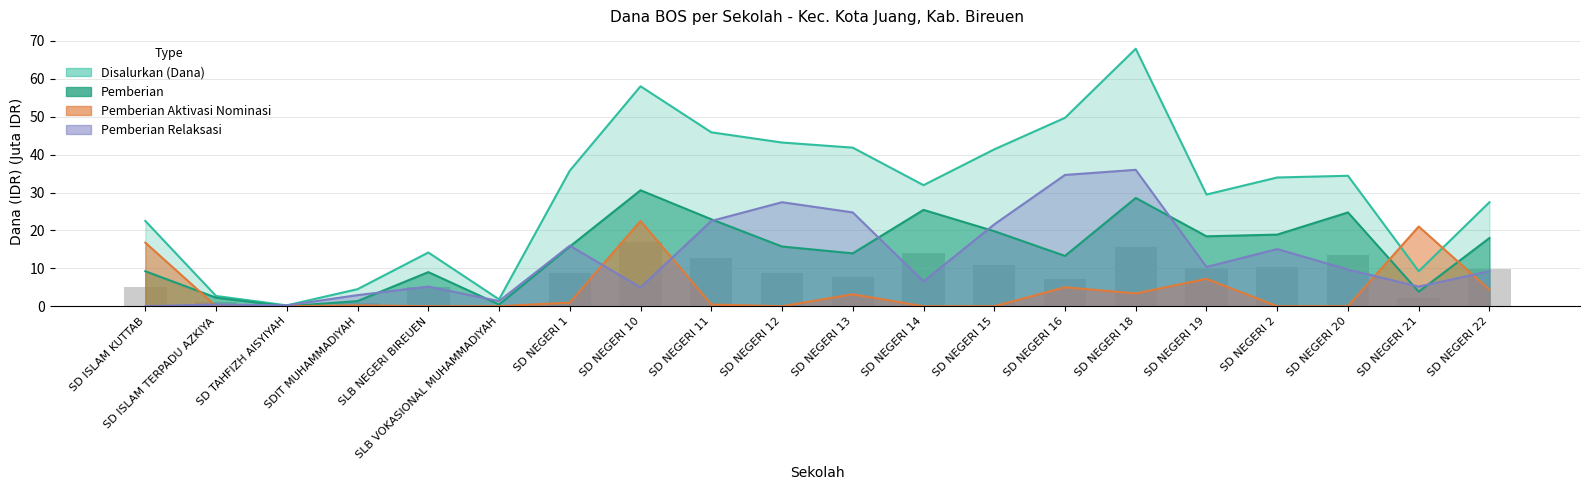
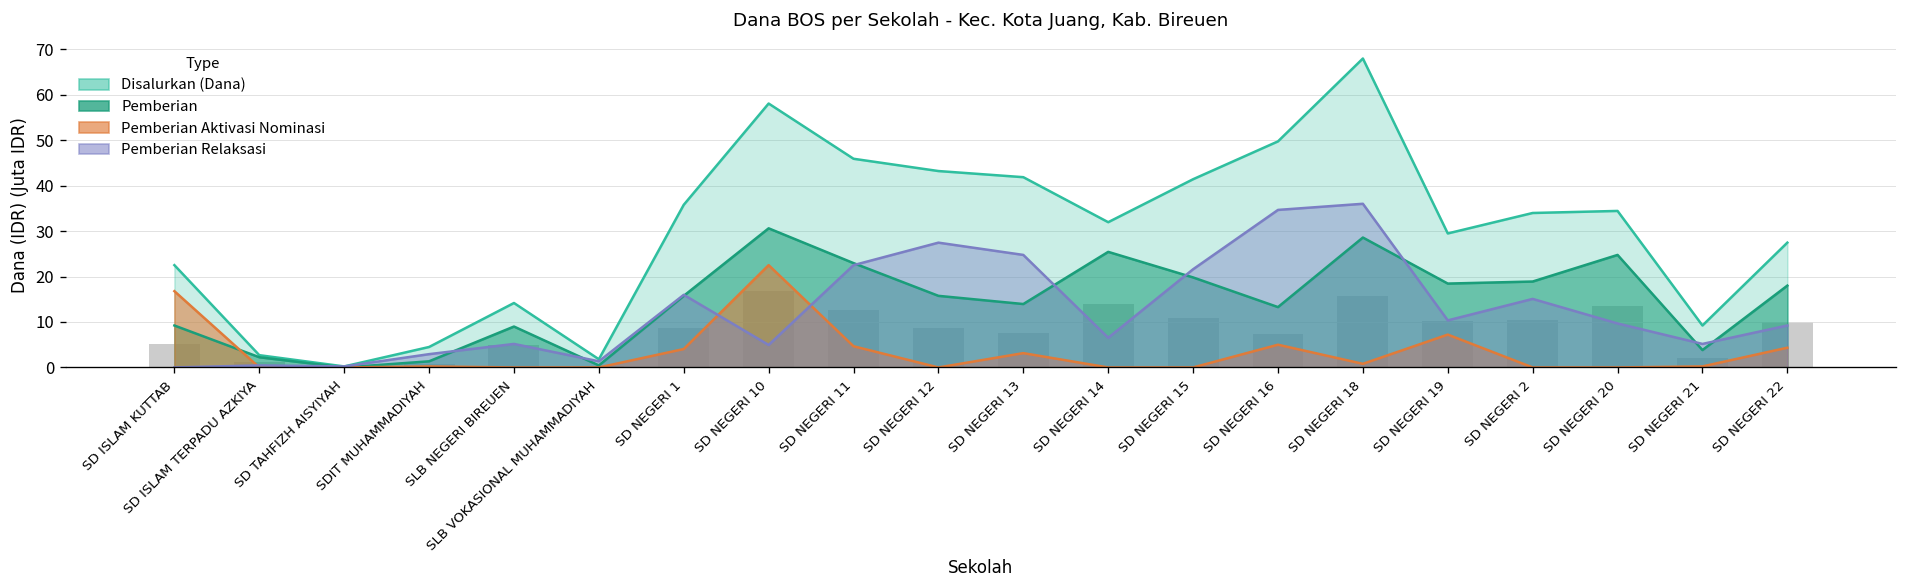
Pemberian Aktivasi Nominasi, SD NEGERI 1: 1 -> 4
Pemberian Aktivasi Nominasi, SD NEGERI 11: 0 -> 5
Pemberian Aktivasi Nominasi, SD NEGERI 18: 3 -> 1
Pemberian Aktivasi Nominasi, SD NEGERI 21: 21 -> 0
